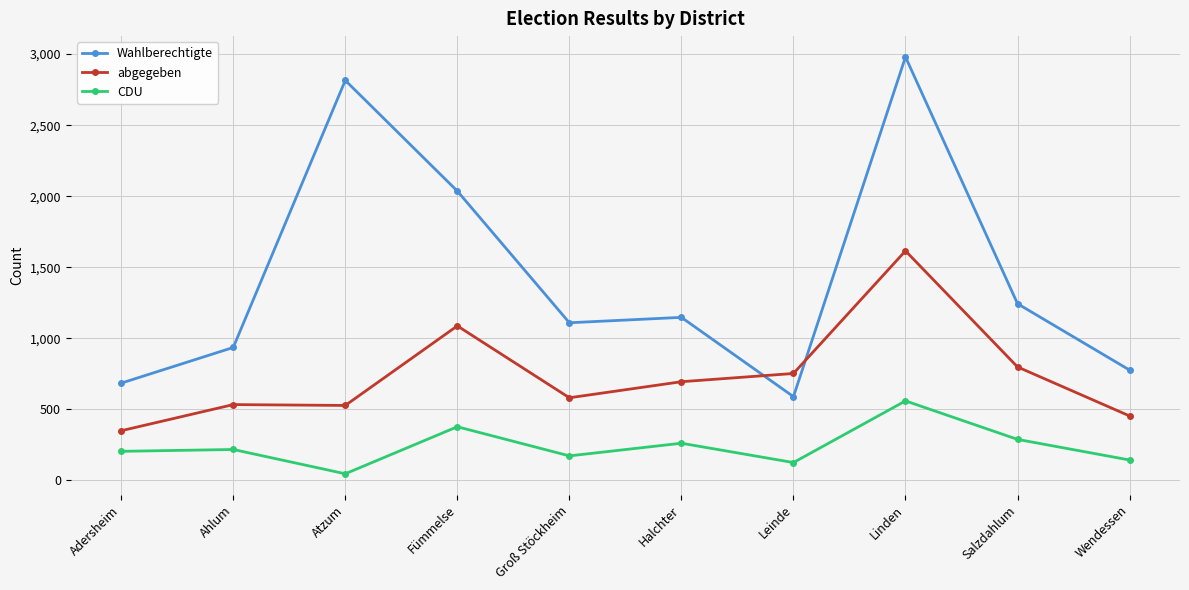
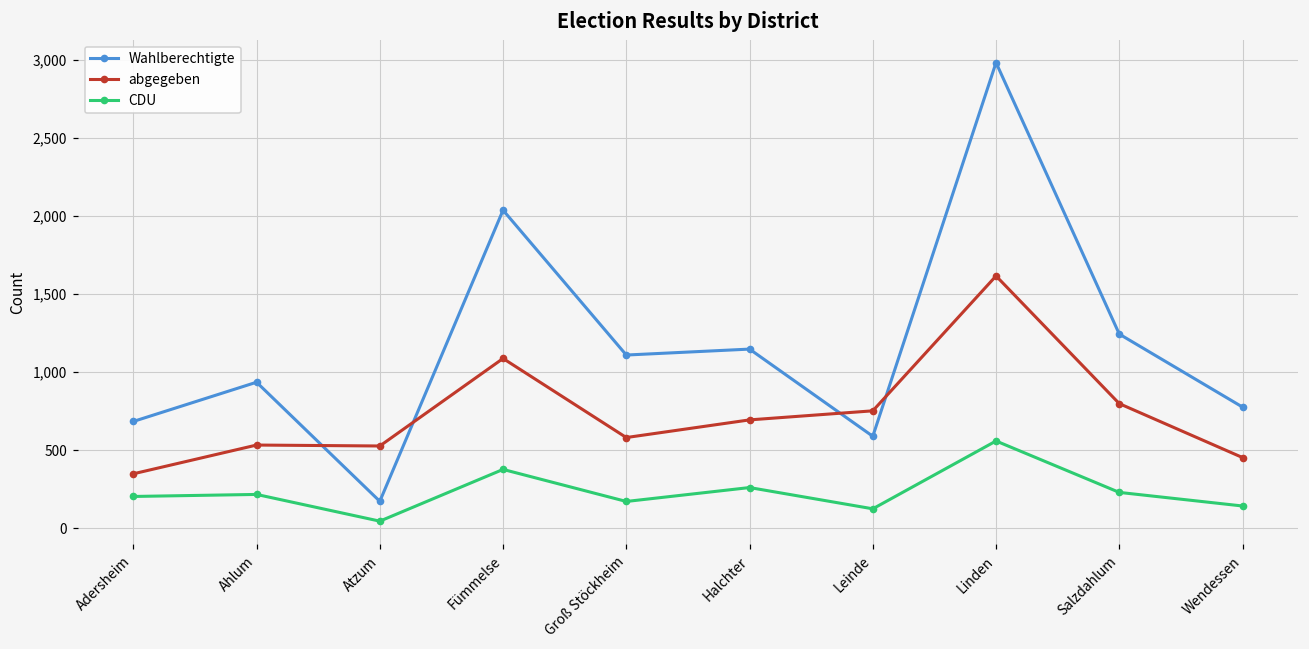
Wahlberechtigte, Atzum: 2,820 -> 170
CDU, Salzdahlum: 290 -> 230
